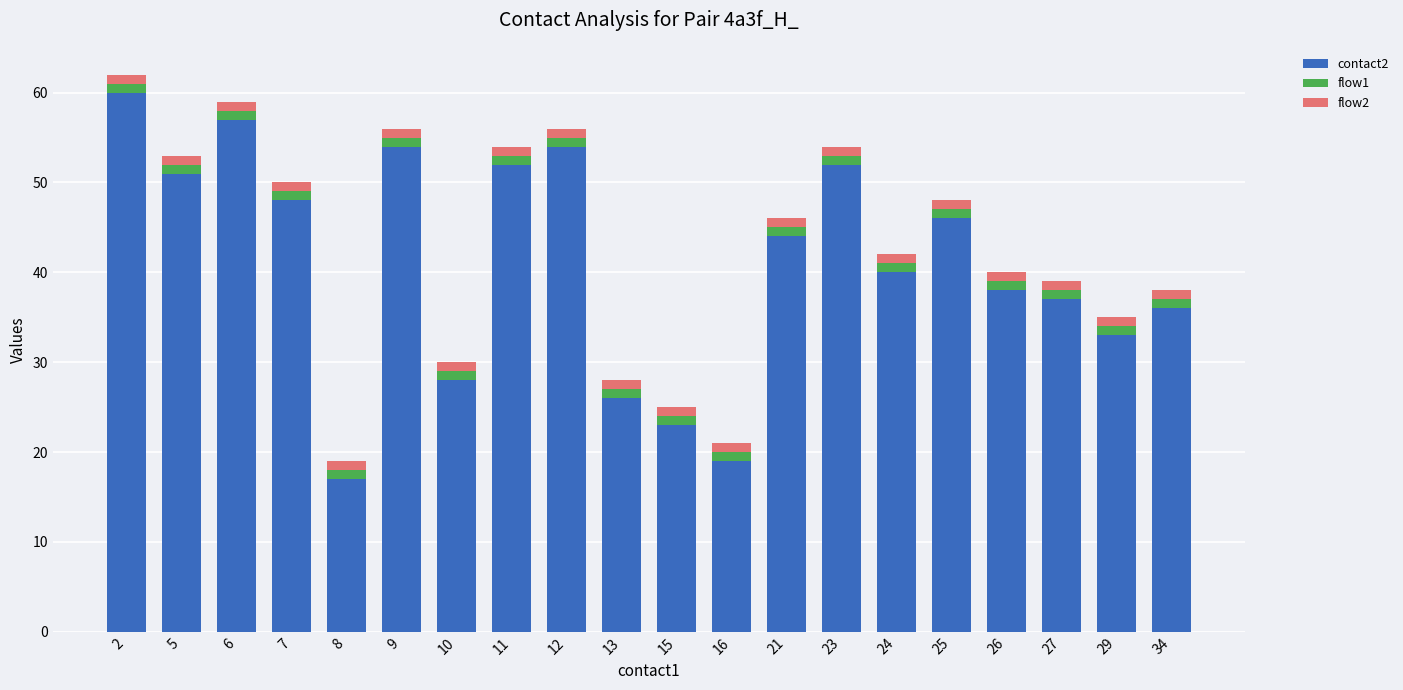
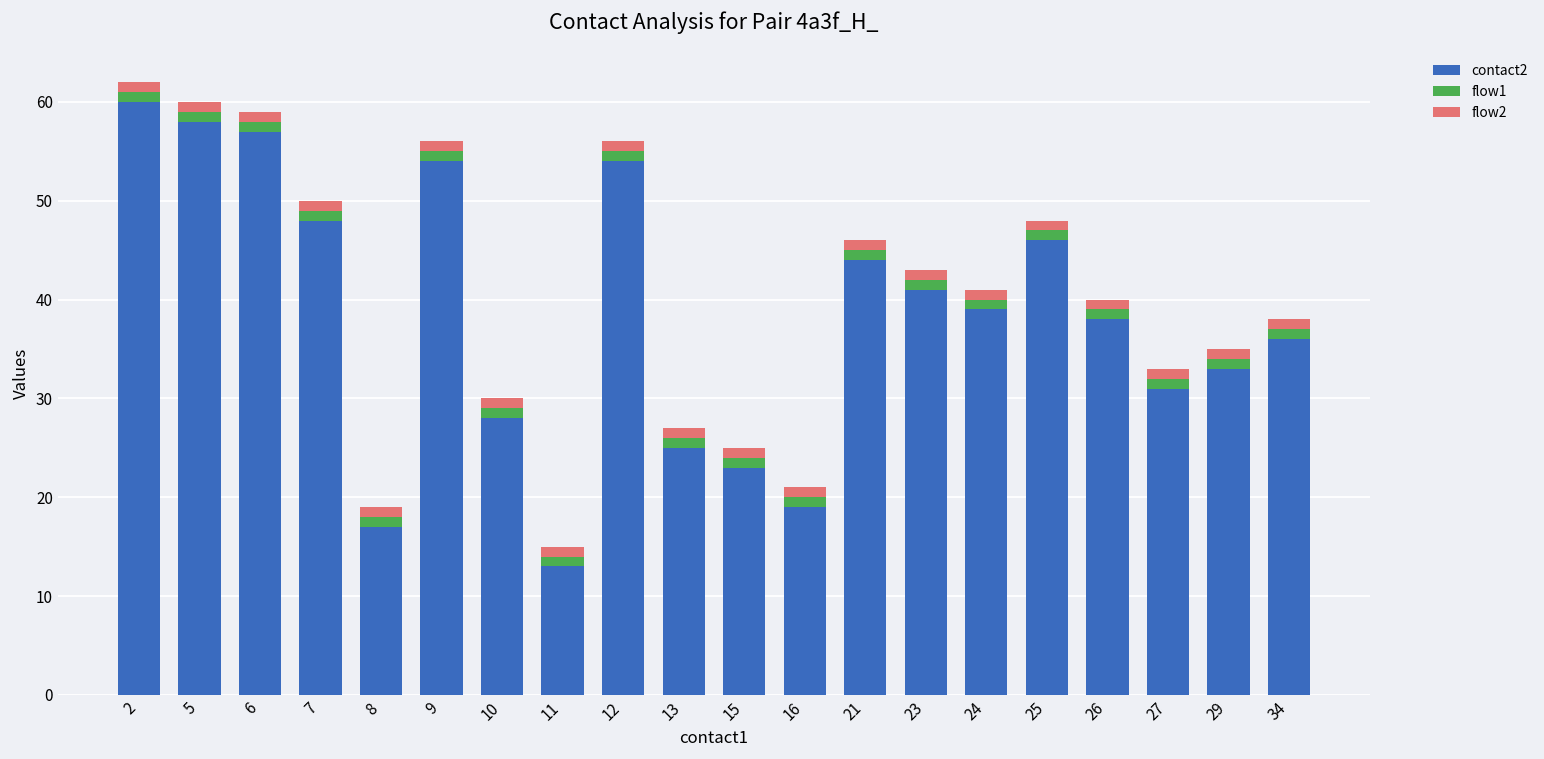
contact2, 5: 51 -> 58
contact2, 11: 52 -> 13
contact2, 13: 26 -> 25
contact2, 23: 52 -> 41
contact2, 24: 40 -> 39
contact2, 27: 37 -> 31
